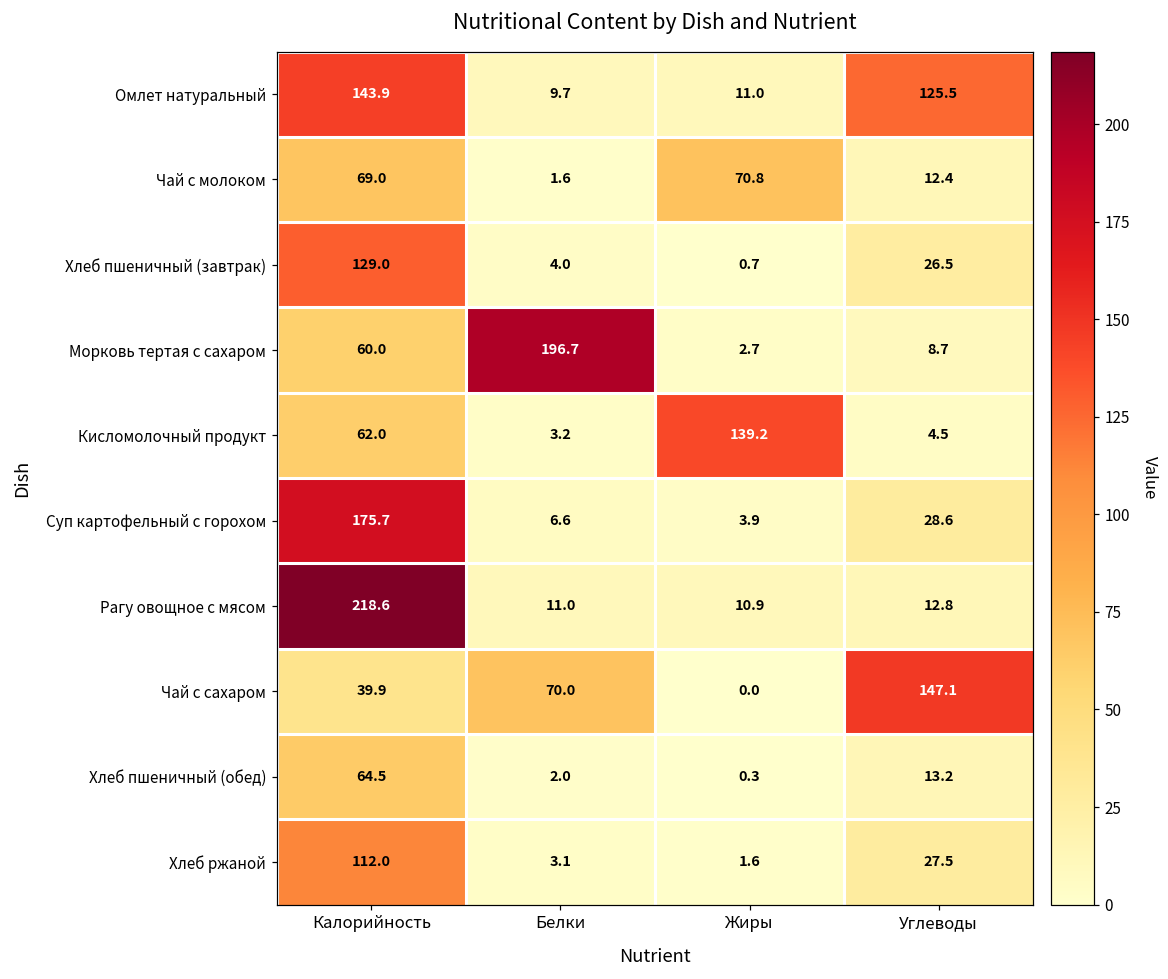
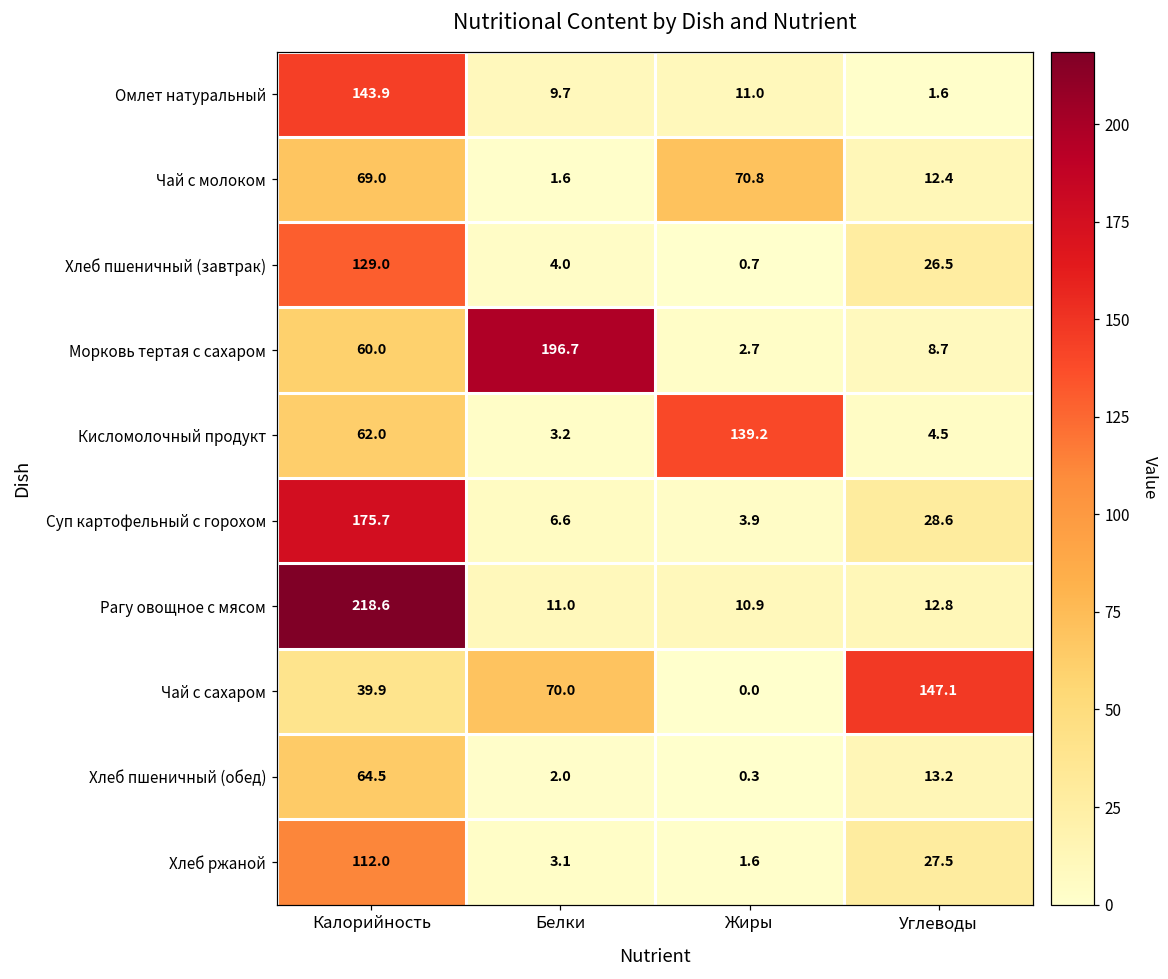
Омлет натуральный, Углеводы: 125.5 -> 1.6
